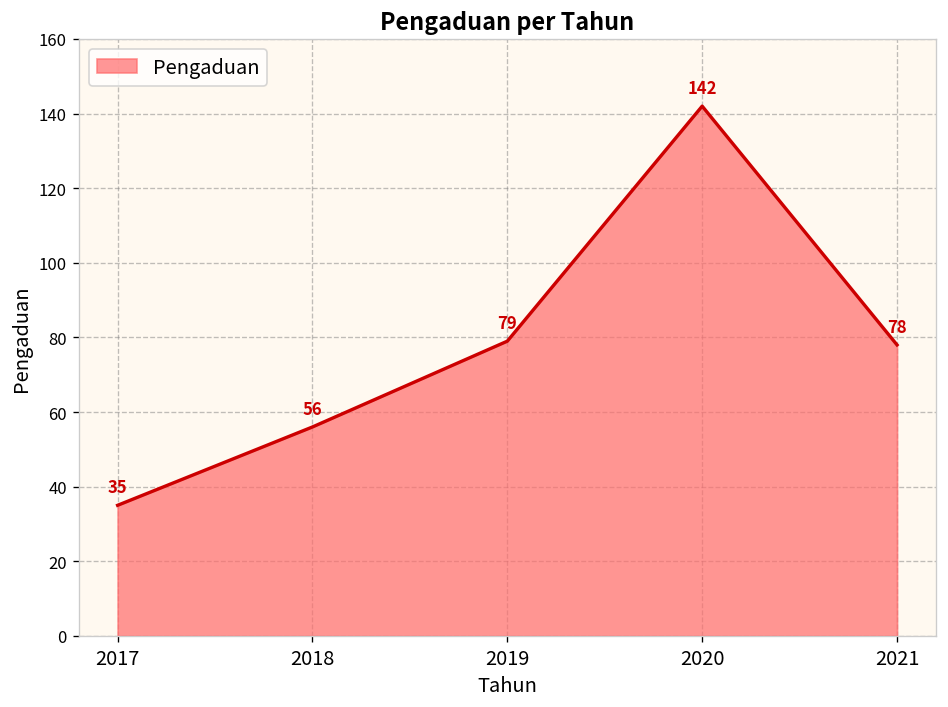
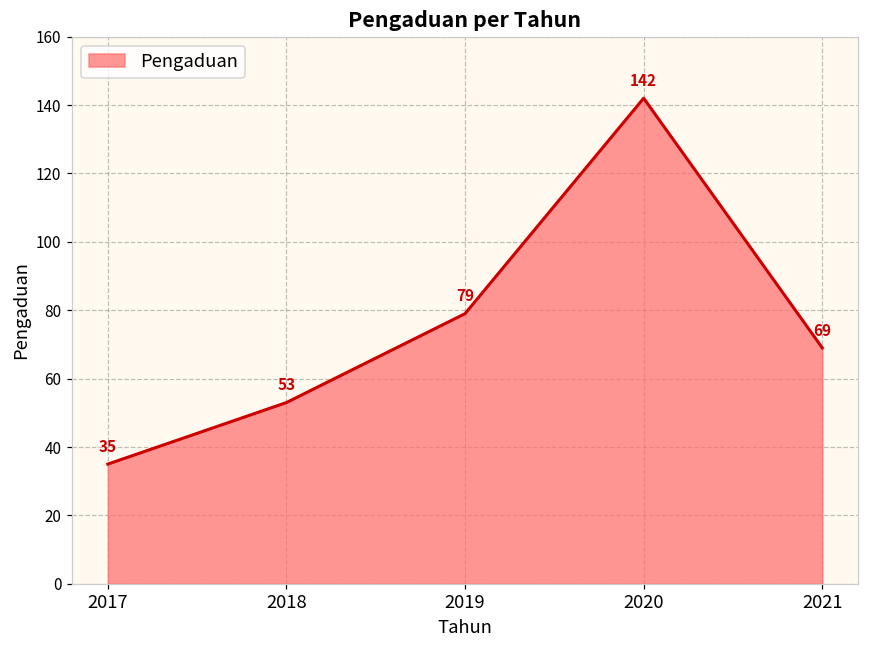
2018: 56 -> 53
2021: 78 -> 69
